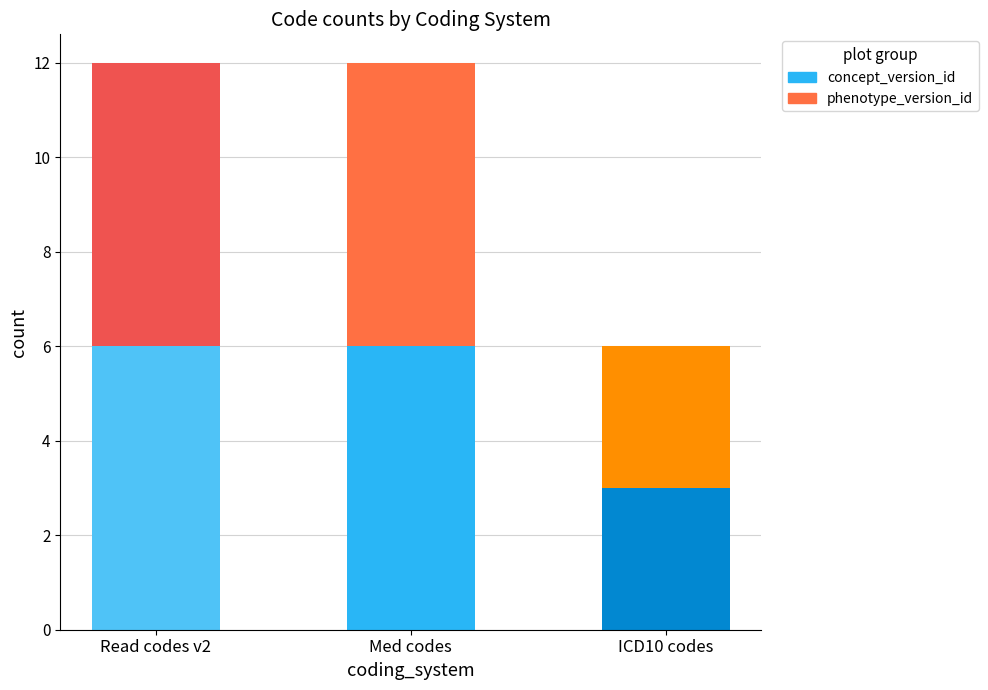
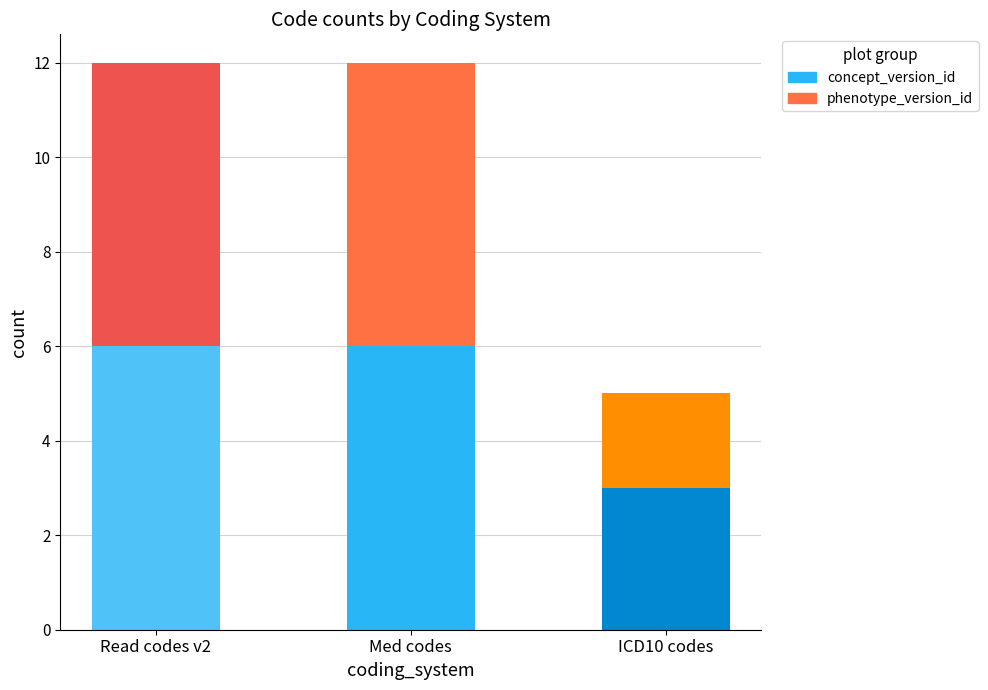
phenotype_version_id, ICD10 codes: 3 -> 2
